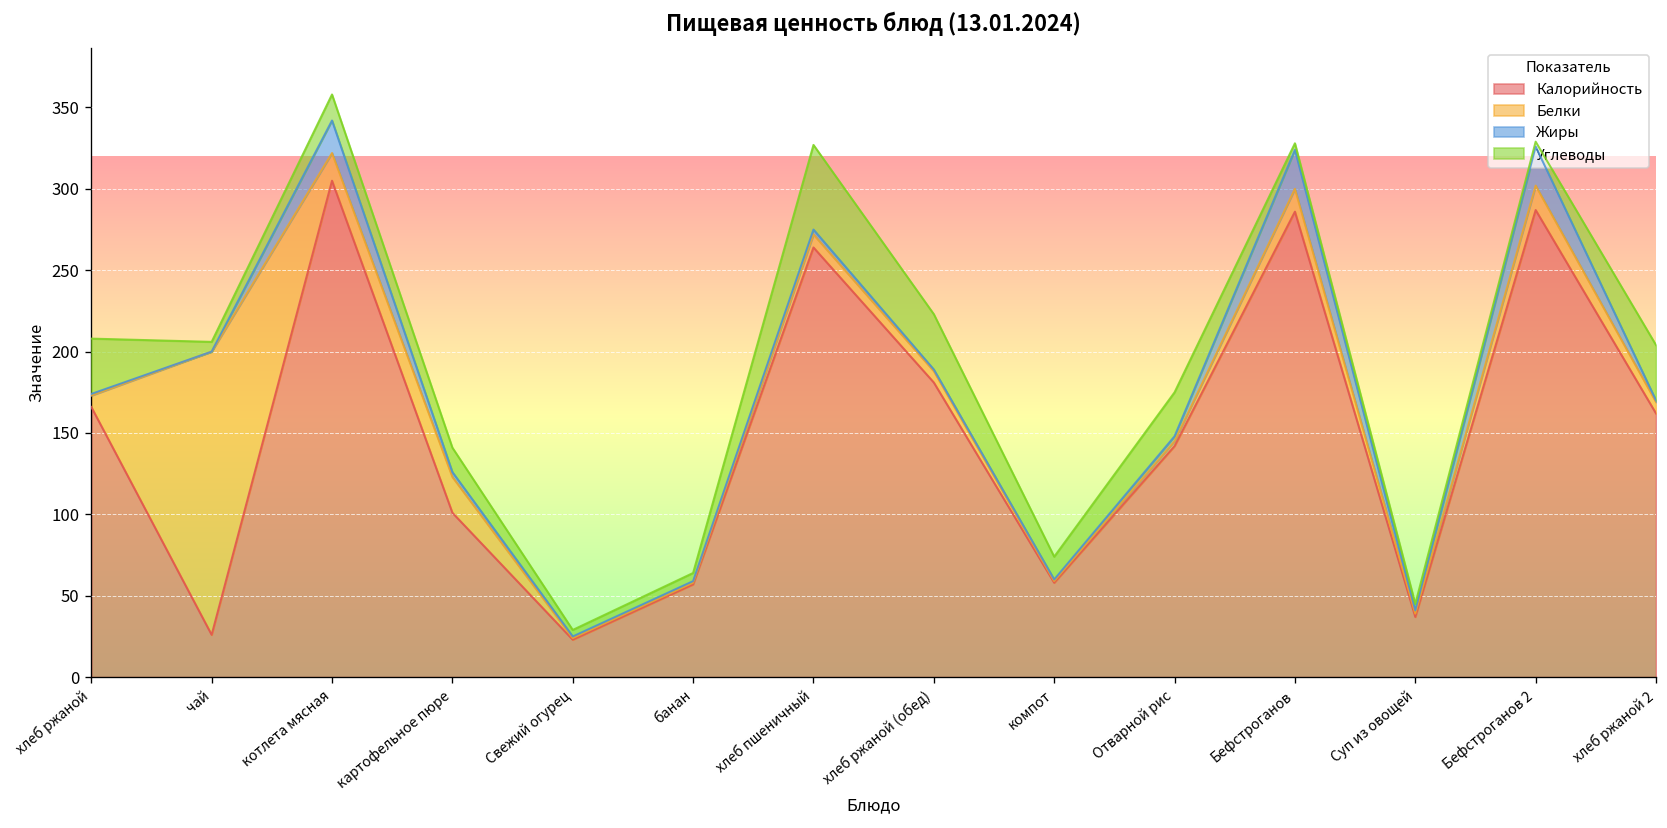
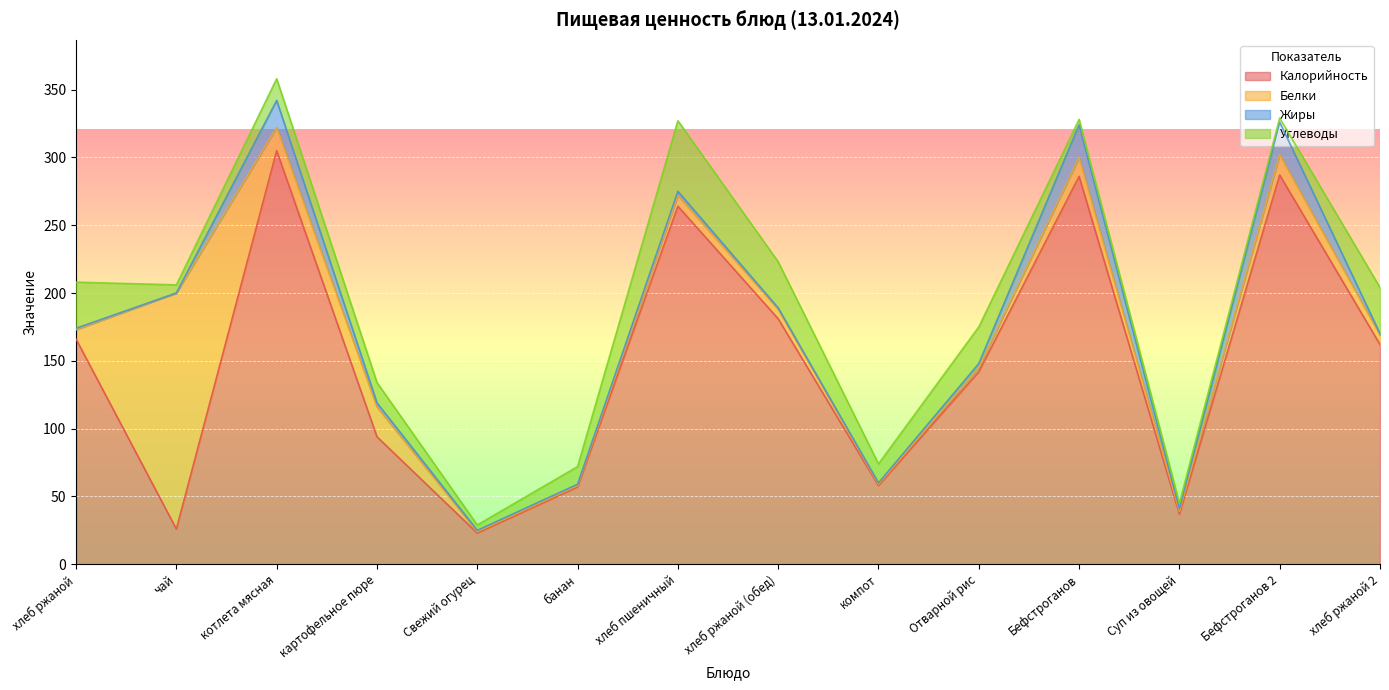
Калорийность, картофельное пюре: 101 -> 94
Углеводы, банан: 5 -> 13
